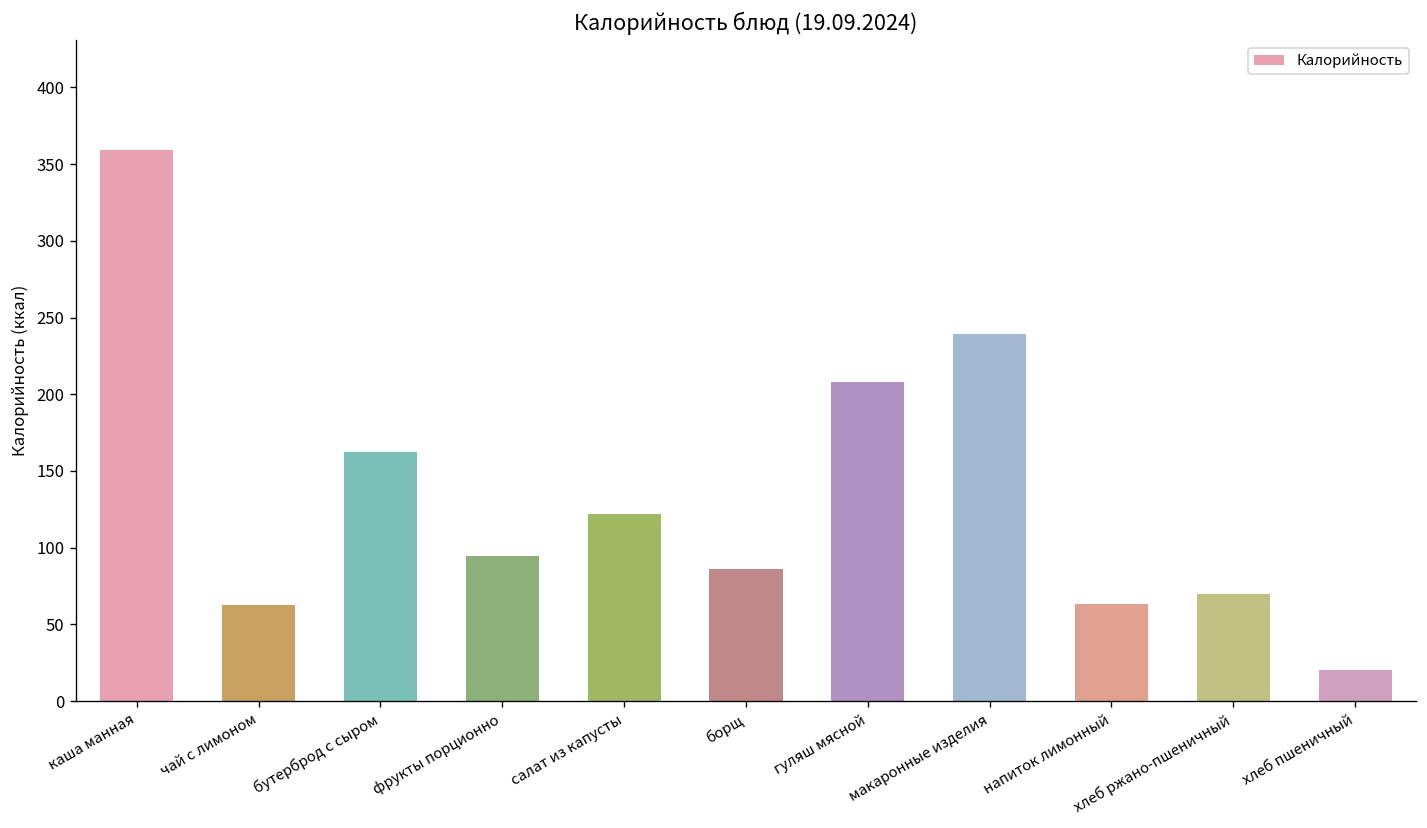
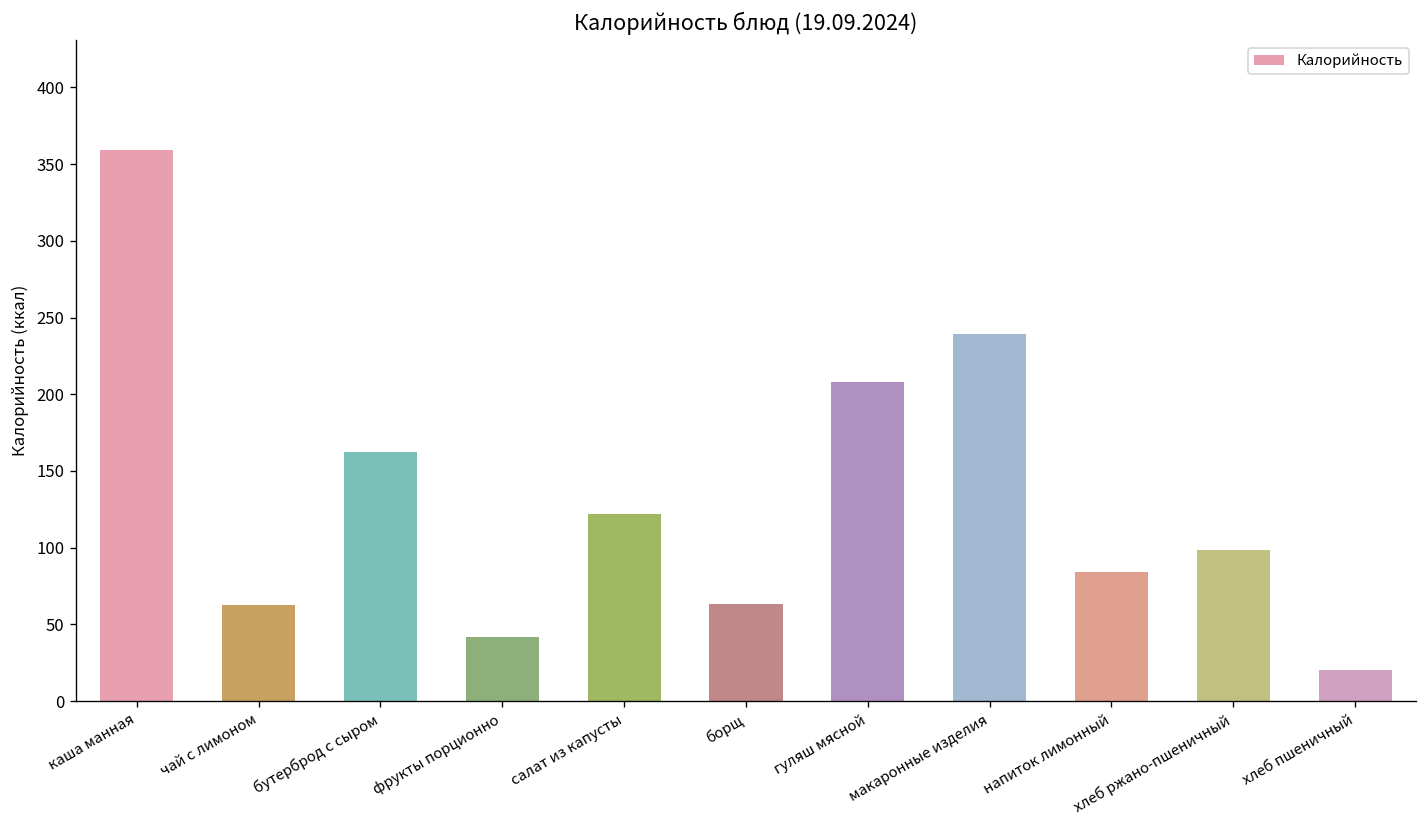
фрукты порционно: 95 -> 42
борщ: 86 -> 63
напиток лимонный: 63 -> 84
хлеб ржано-пшеничный: 70 -> 99
